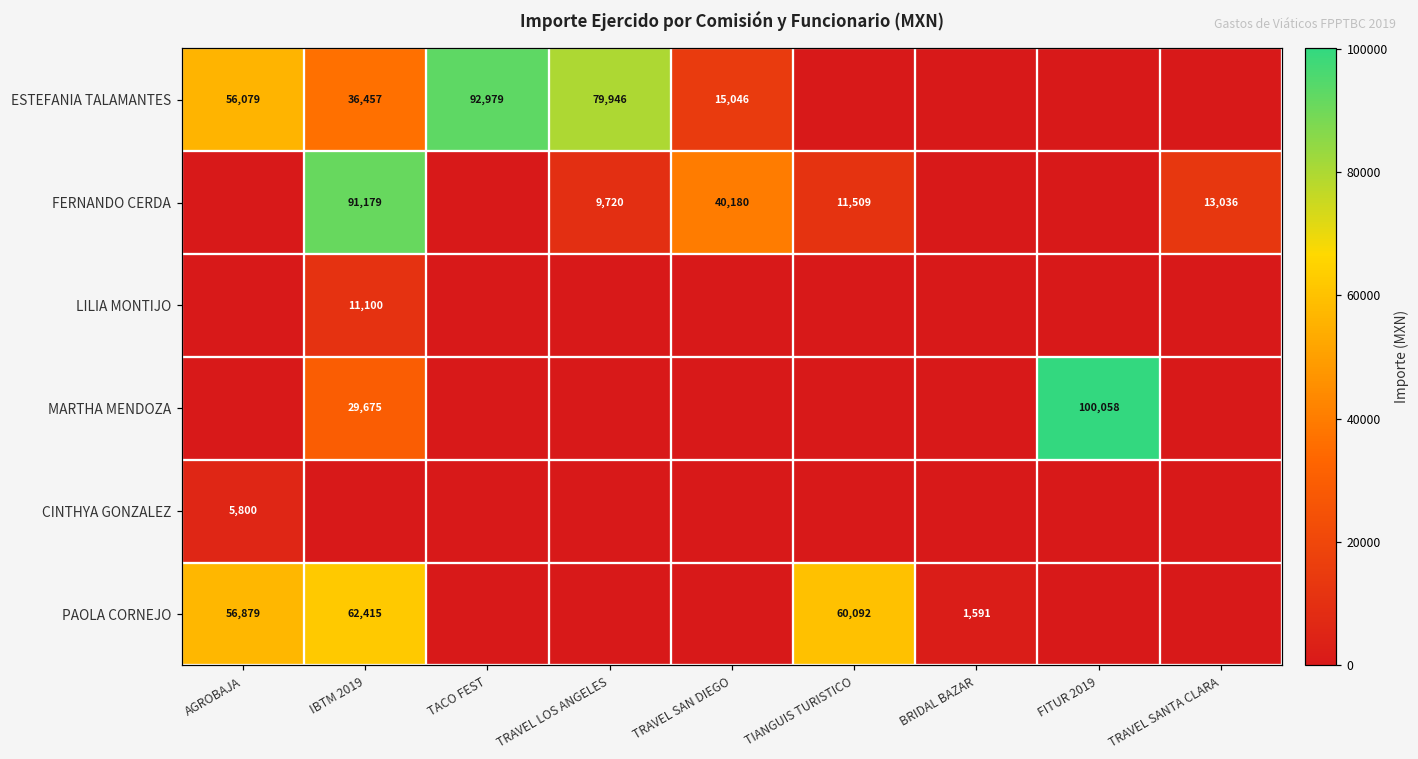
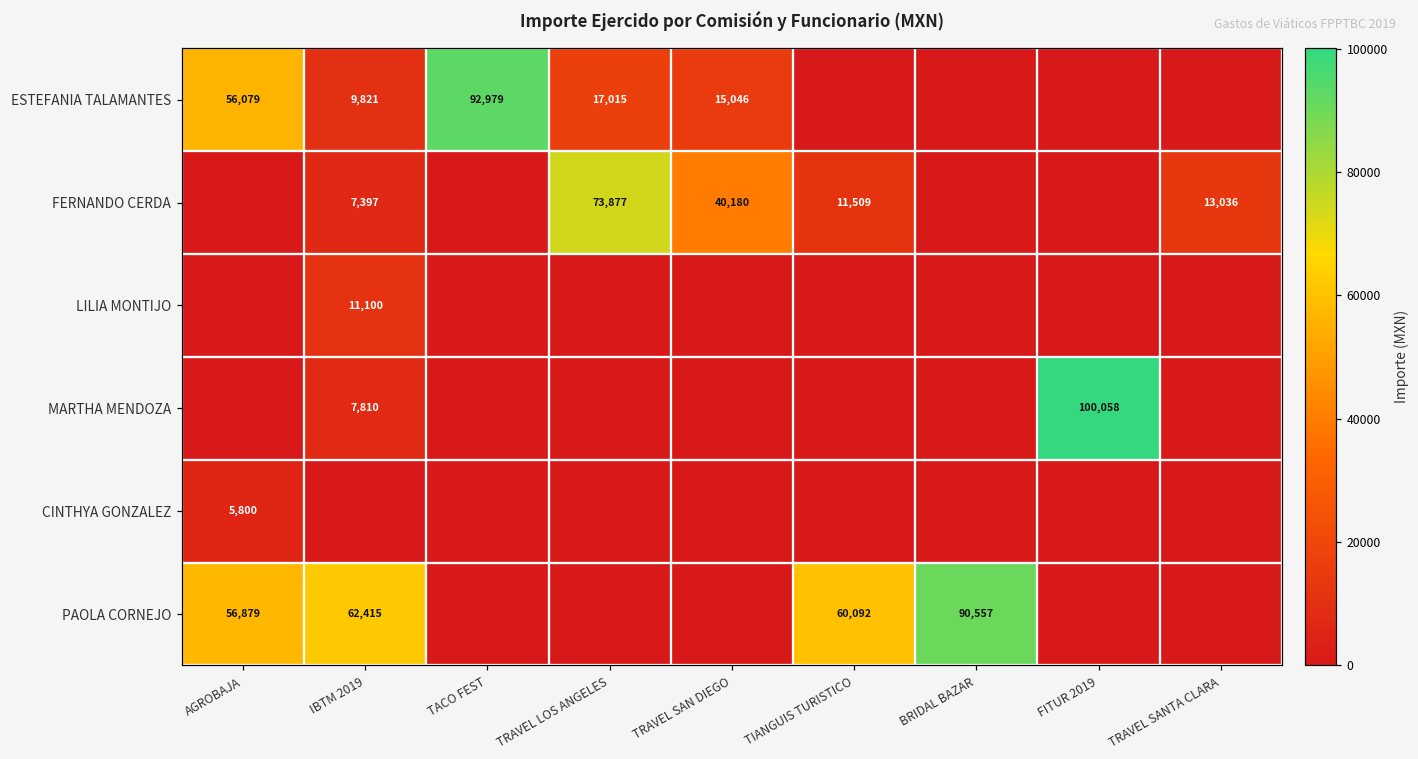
ESTEFANIA TALAMANTES, IBTM 2019: 36,457 -> 9,821
ESTEFANIA TALAMANTES, TRAVEL LOS ANGELES: 79,946 -> 17,015
FERNANDO CERDA, IBTM 2019: 91,179 -> 7,397
FERNANDO CERDA, TRAVEL LOS ANGELES: 9,720 -> 73,877
MARTHA MENDOZA, IBTM 2019: 29,675 -> 7,810
PAOLA CORNEJO, BRIDAL BAZAR: 1,591 -> 90,557
